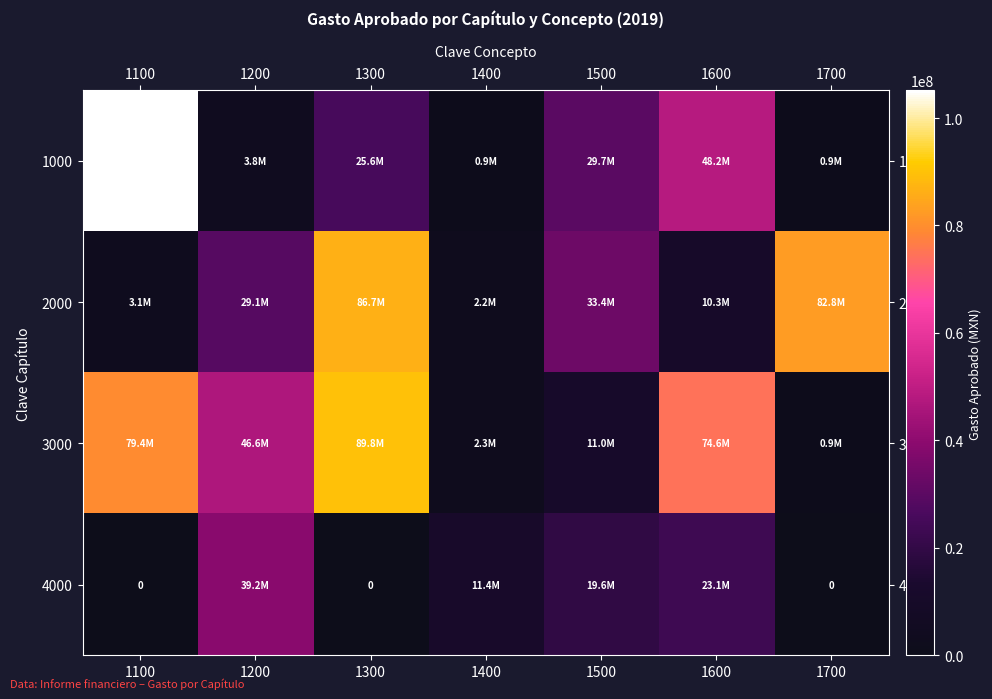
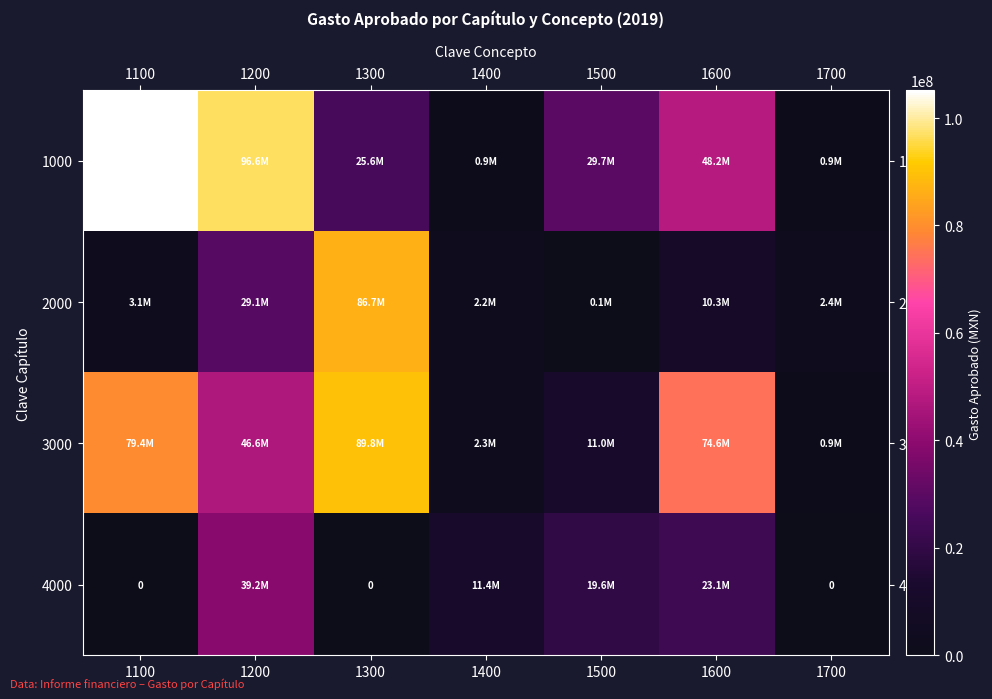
1000, 1200: 3.8M -> 96.6M
2000, 1500: 33.4M -> 0.1M
2000, 1700: 82.8M -> 2.4M
